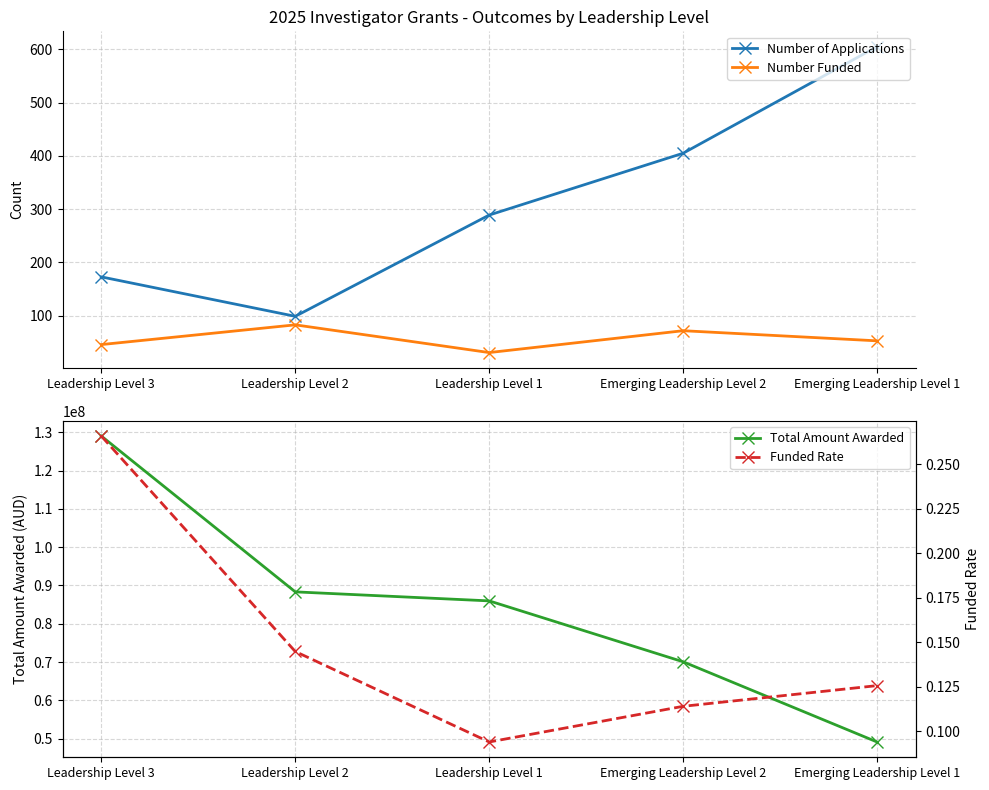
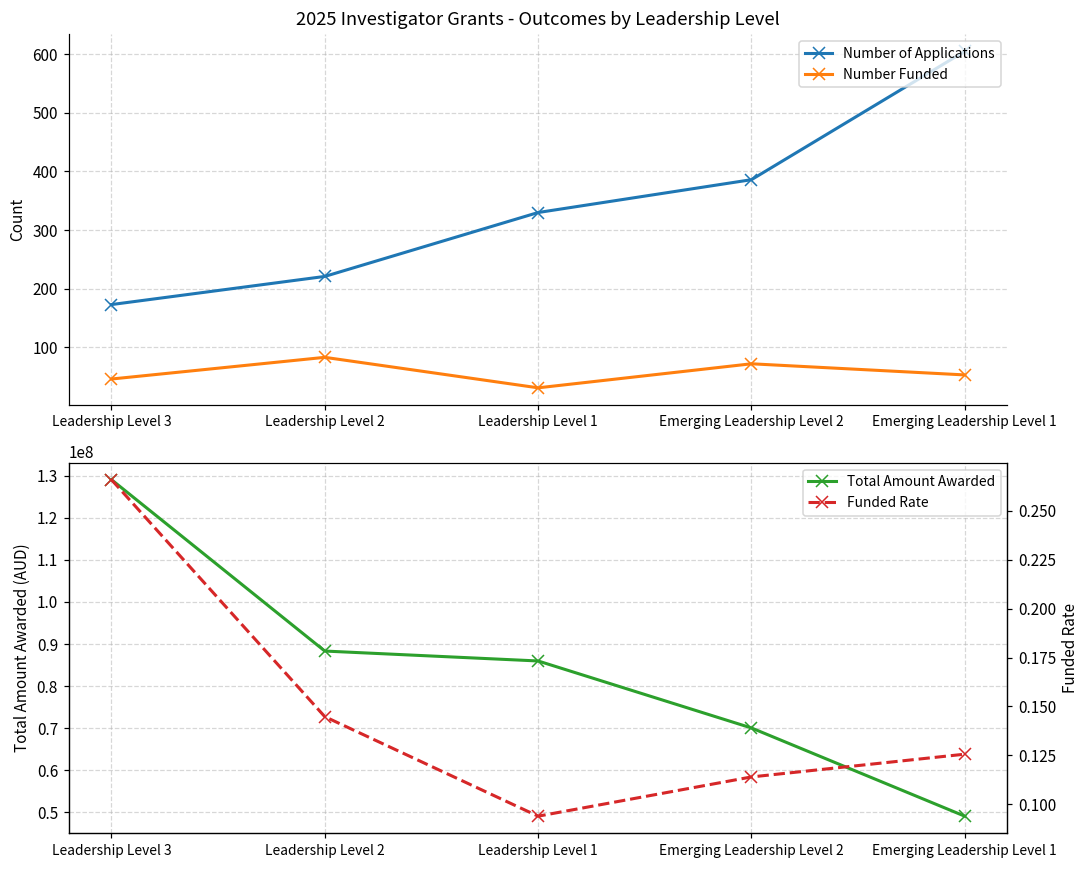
2025 Investigator Grants - Outcomes by Leadership Level, Number of Applications, Leadership Level 2: 100 -> 220
2025 Investigator Grants - Outcomes by Leadership Level, Number of Applications, Leadership Level 1: 290 -> 330
2025 Investigator Grants - Outcomes by Leadership Level, Number of Applications, Emerging Leadership Level 2: 410 -> 390
